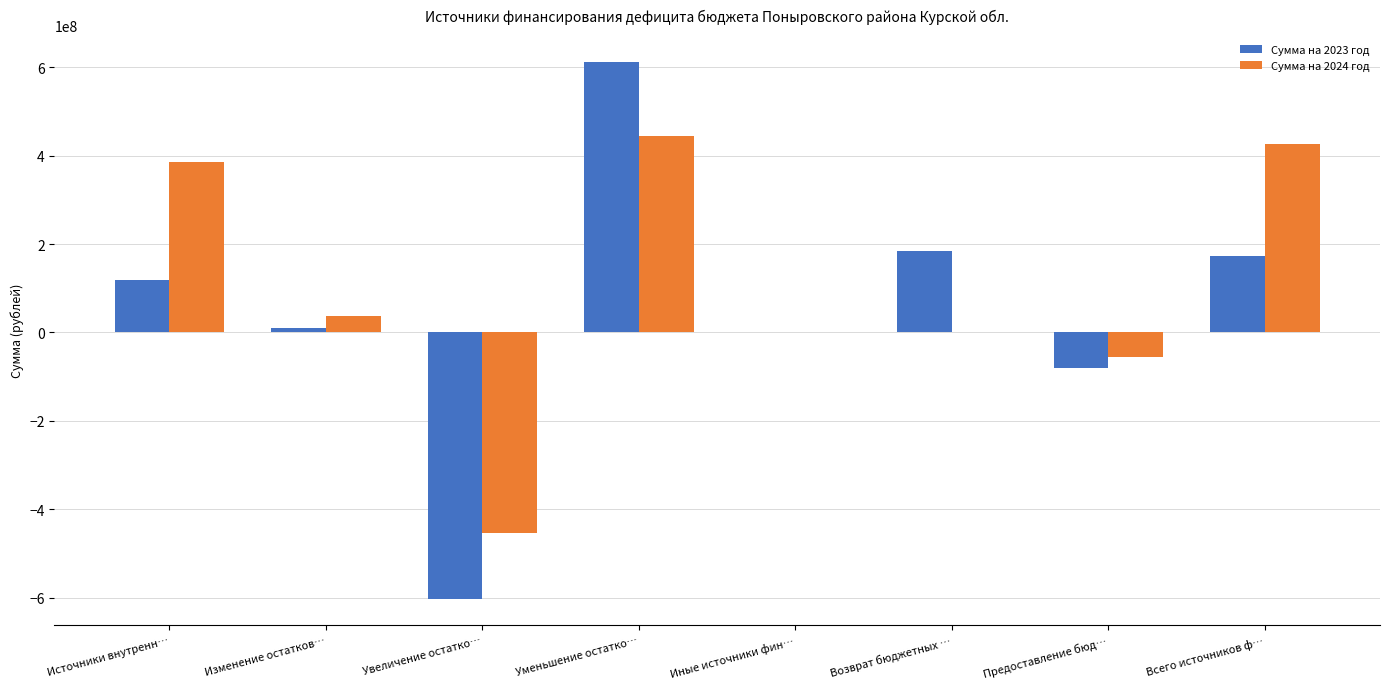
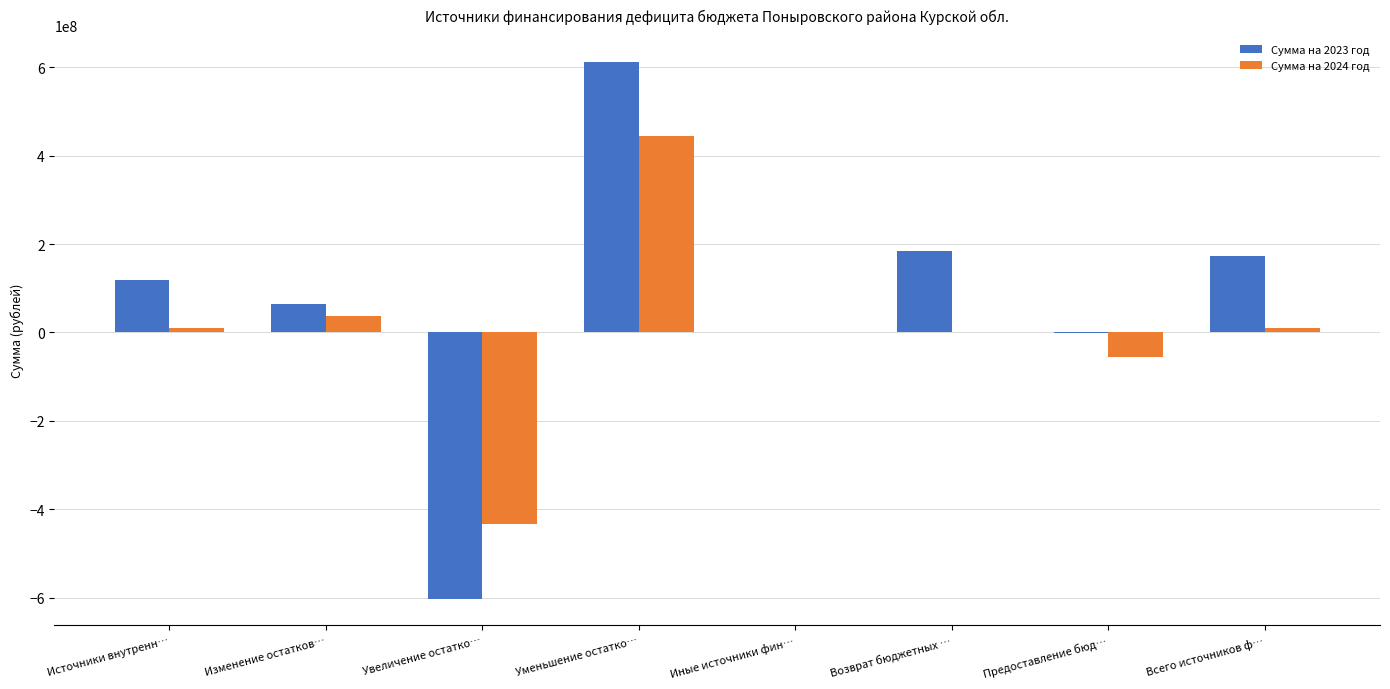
Сумма на 2024 год, Источники внутренн…: 390000000 -> 10000000
Сумма на 2023 год, Изменение остатков…: 10000000 -> 60000000
Сумма на 2024 год, Увеличение остатко…: -450000000 -> -430000000
Сумма на 2023 год, Предоставление бюд…: -80000000 -> 0
Сумма на 2024 год, Всего источников ф…: 430000000 -> 10000000
